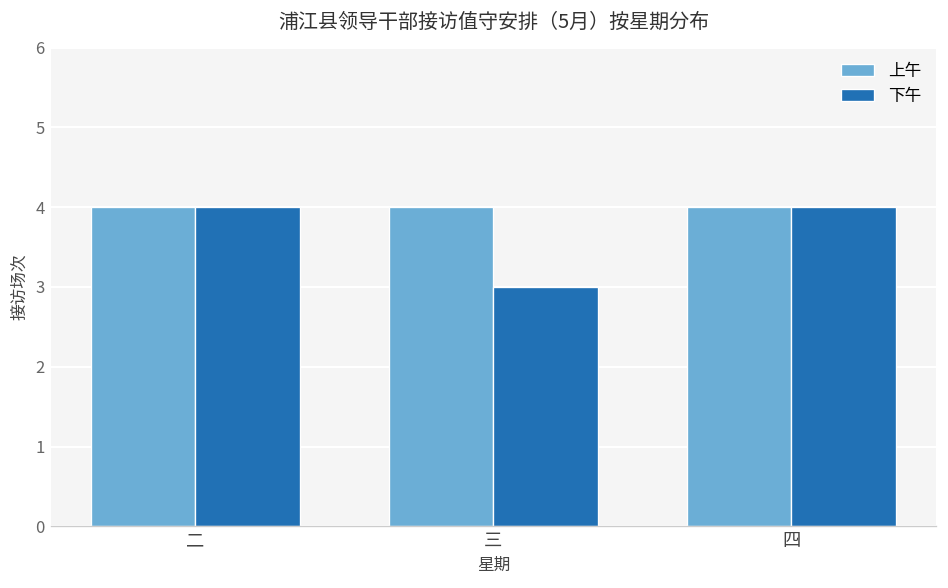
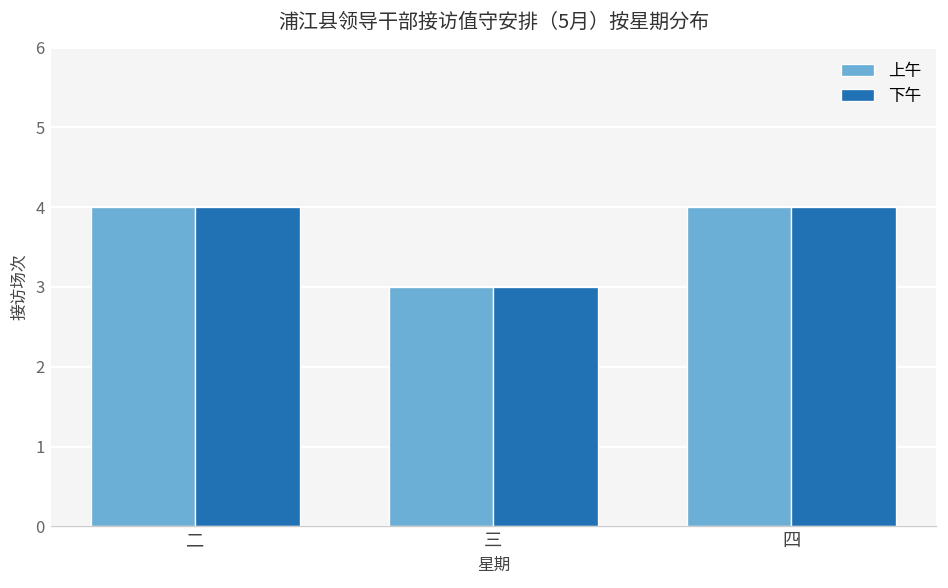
上午, 三: 4 -> 3
